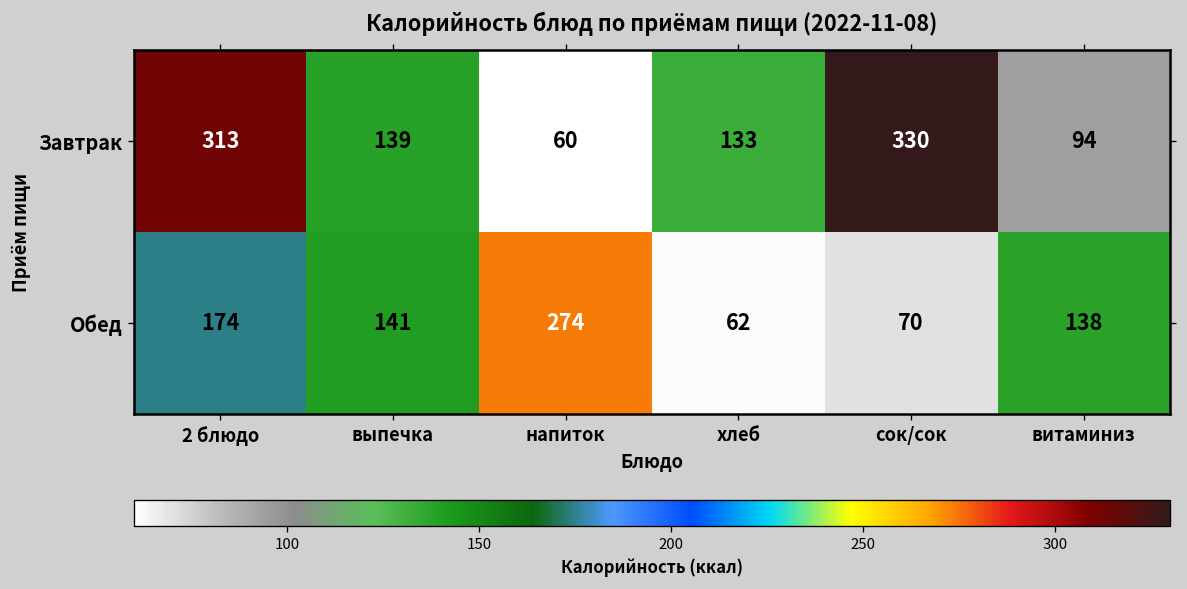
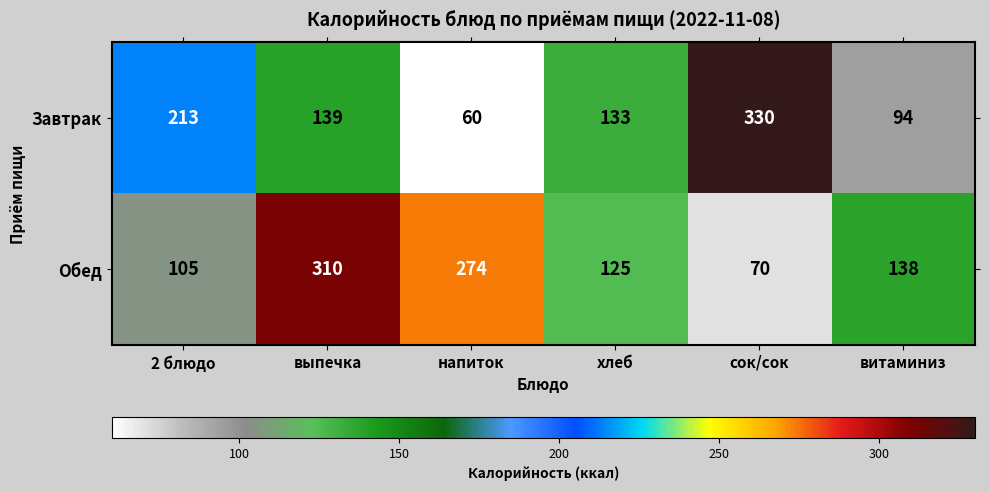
Завтрак, 2 блюдо: 313 -> 213
Обед, 2 блюдо: 174 -> 105
Обед, выпечка: 141 -> 310
Обед, хлеб: 62 -> 125
